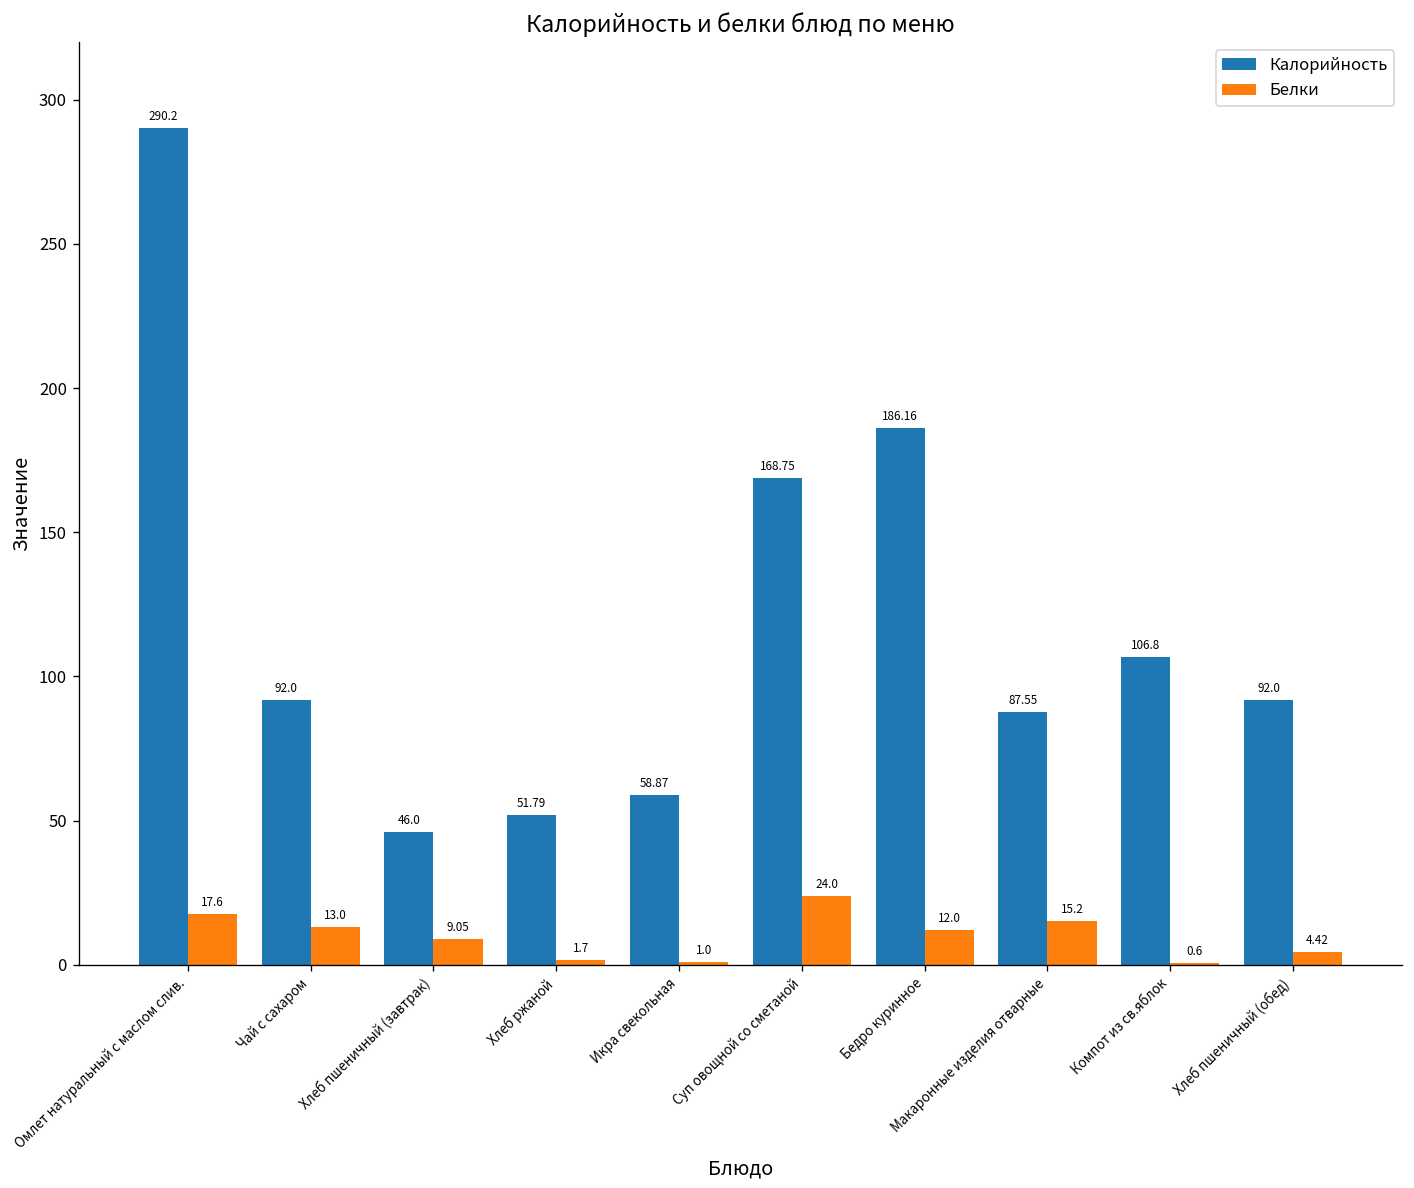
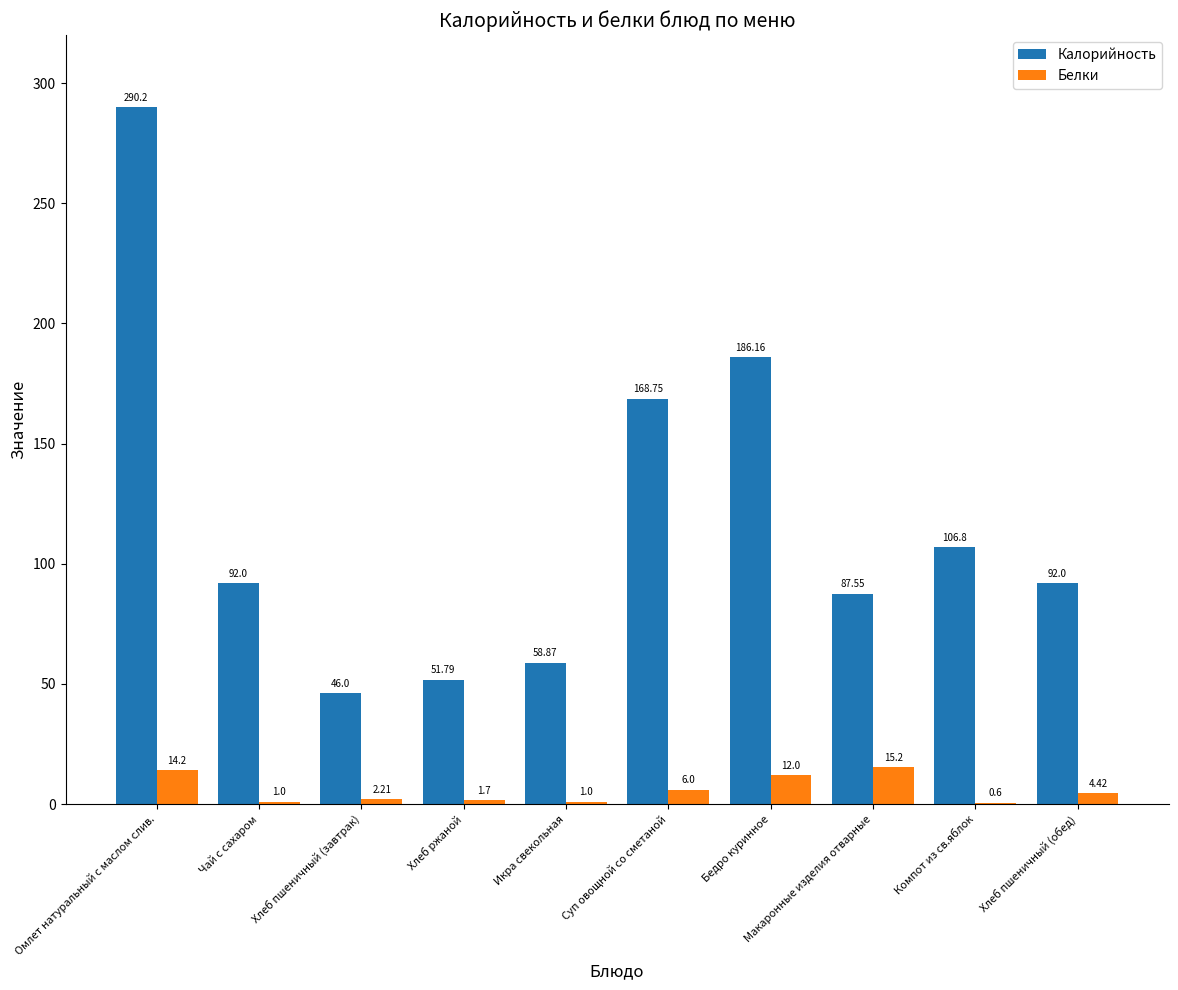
Белки, Омлет натуральный с маслом слив.: 17.6 -> 14.2
Белки, Чай с сахаром: 13.0 -> 1.0
Белки, Хлеб пшеничный (завтрак): 9.05 -> 2.21
Белки, Суп овощной со сметаной: 24.0 -> 6.0
